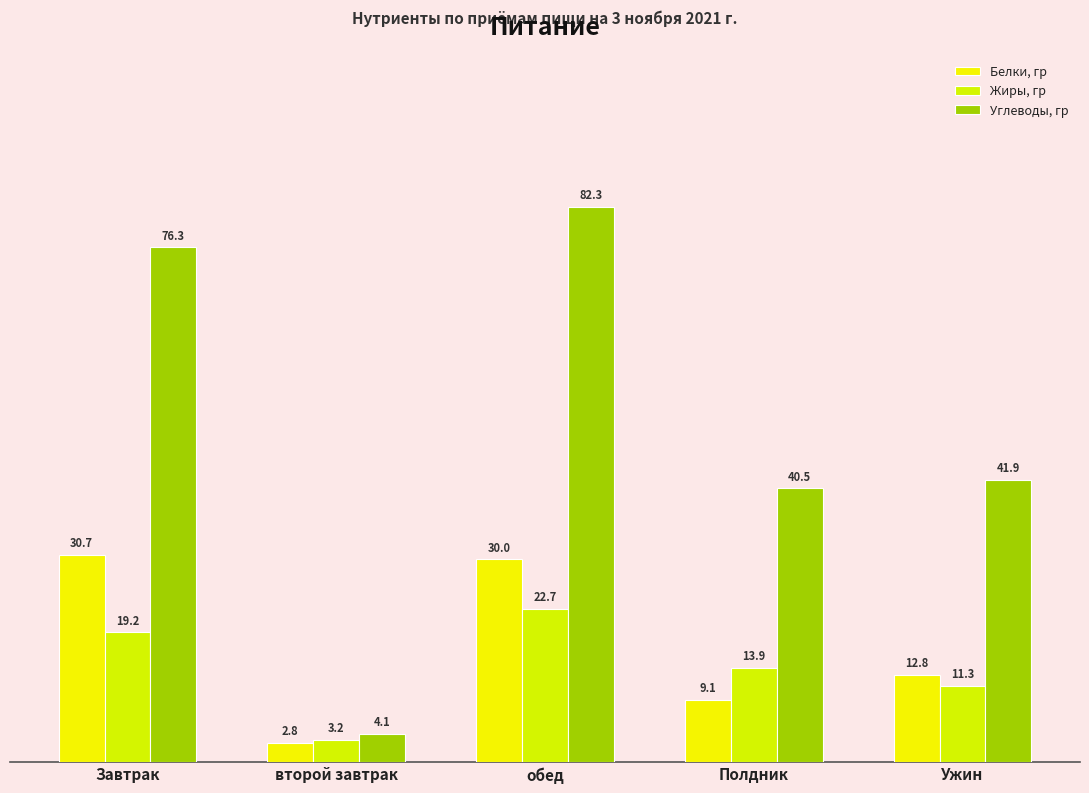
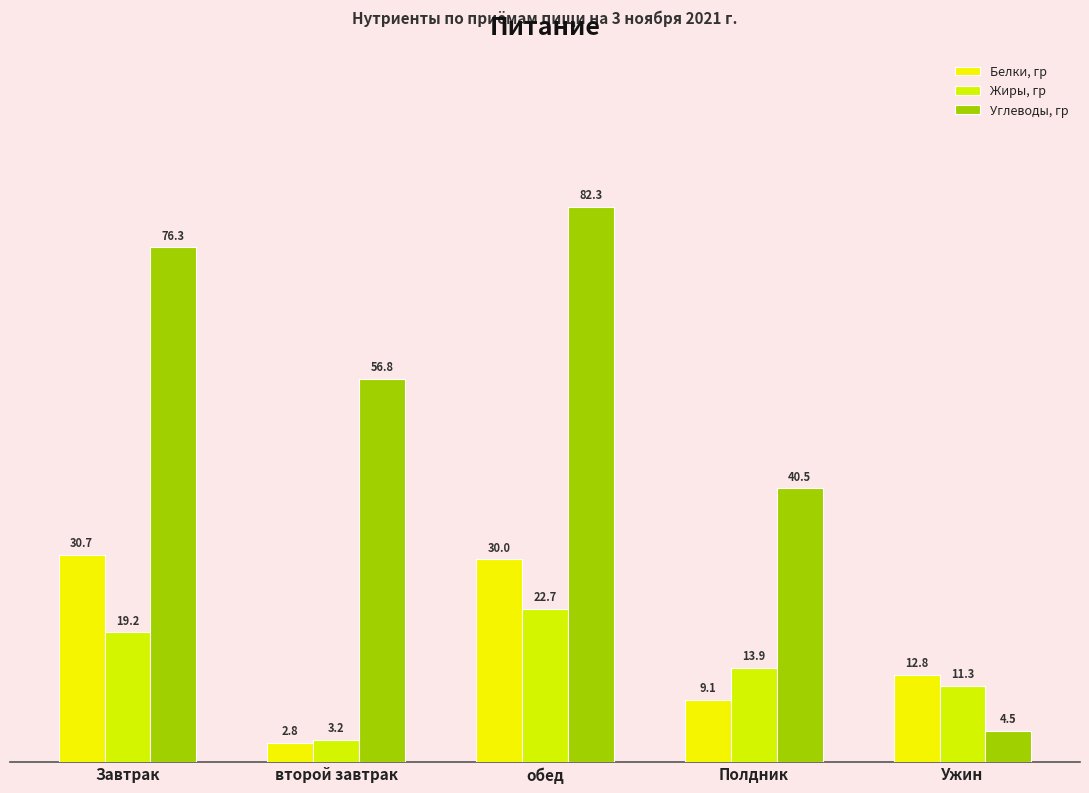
Углеводы, гр, второй завтрак: 4.1 -> 56.8
Углеводы, гр, Ужин: 41.9 -> 4.5
